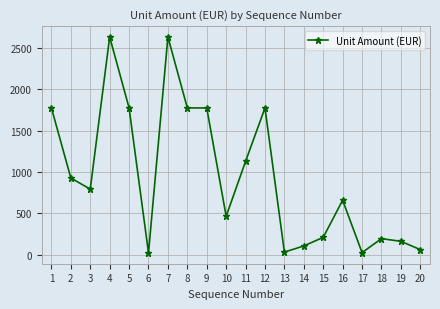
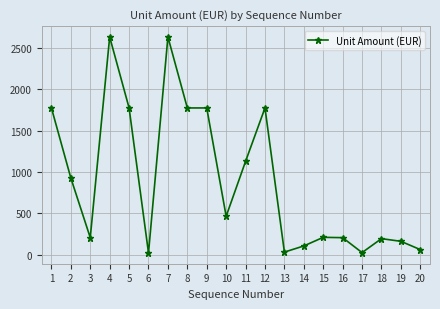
3: 800 -> 200
16: 700 -> 200
